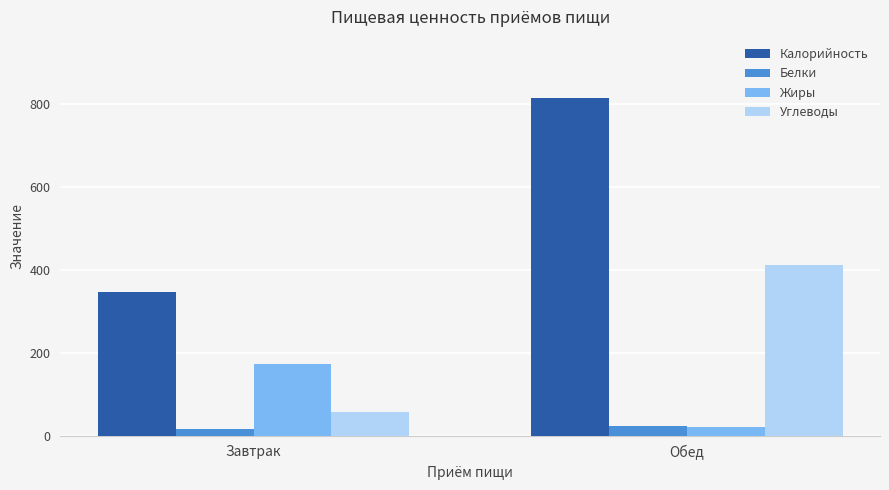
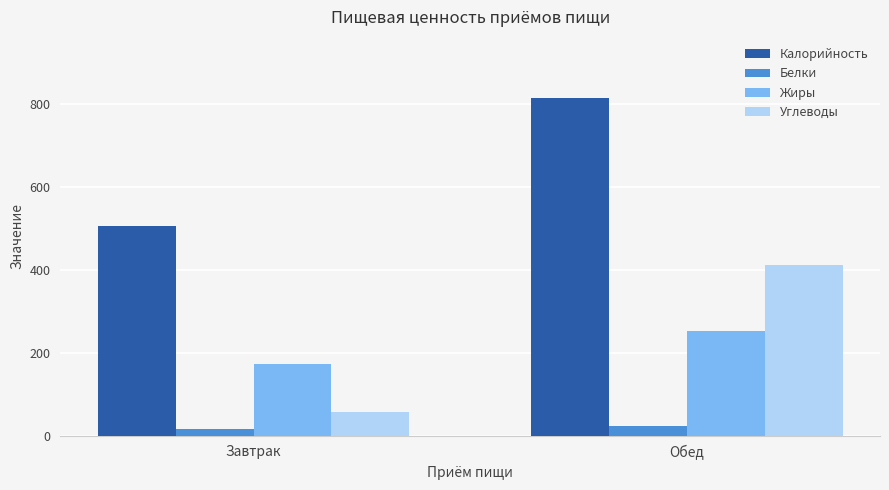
Калорийность, Завтрак: 350 -> 510
Жиры, Обед: 20 -> 250
